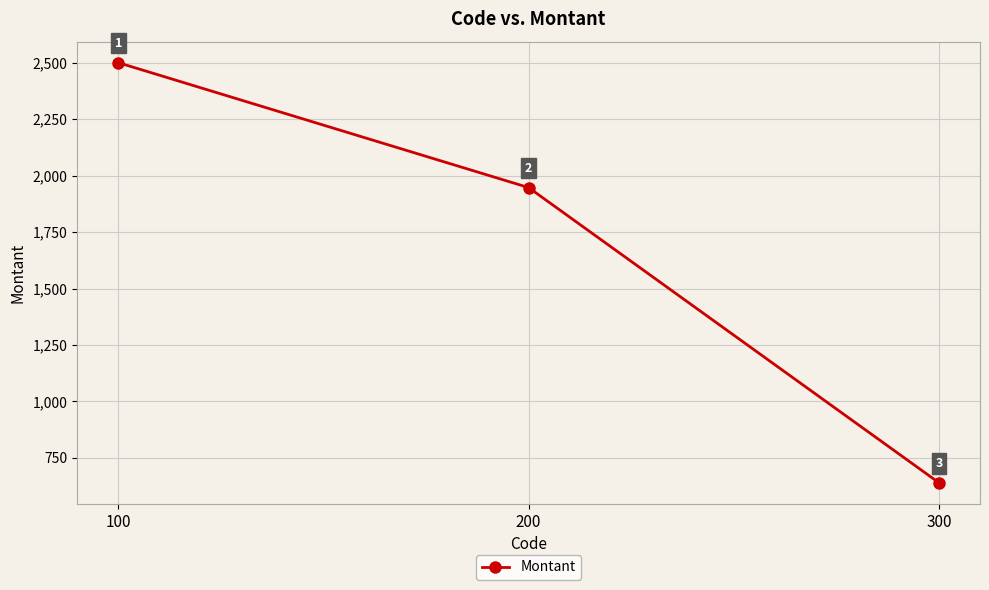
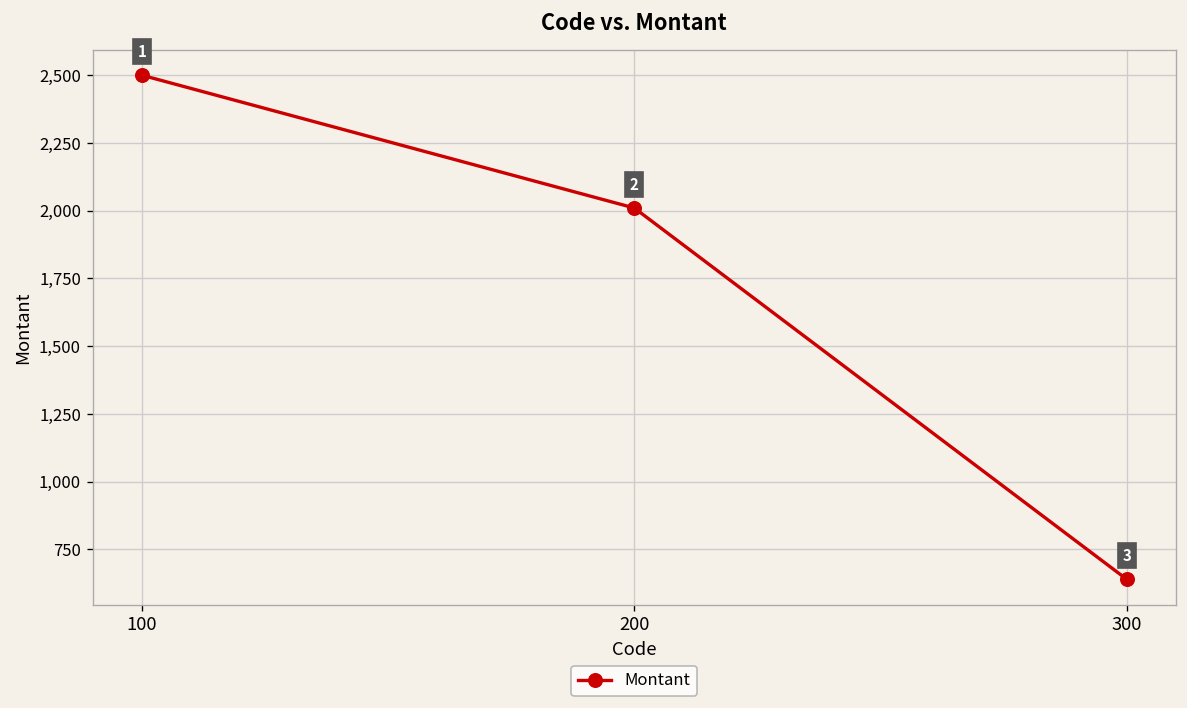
200: 1,950 -> 2,010
